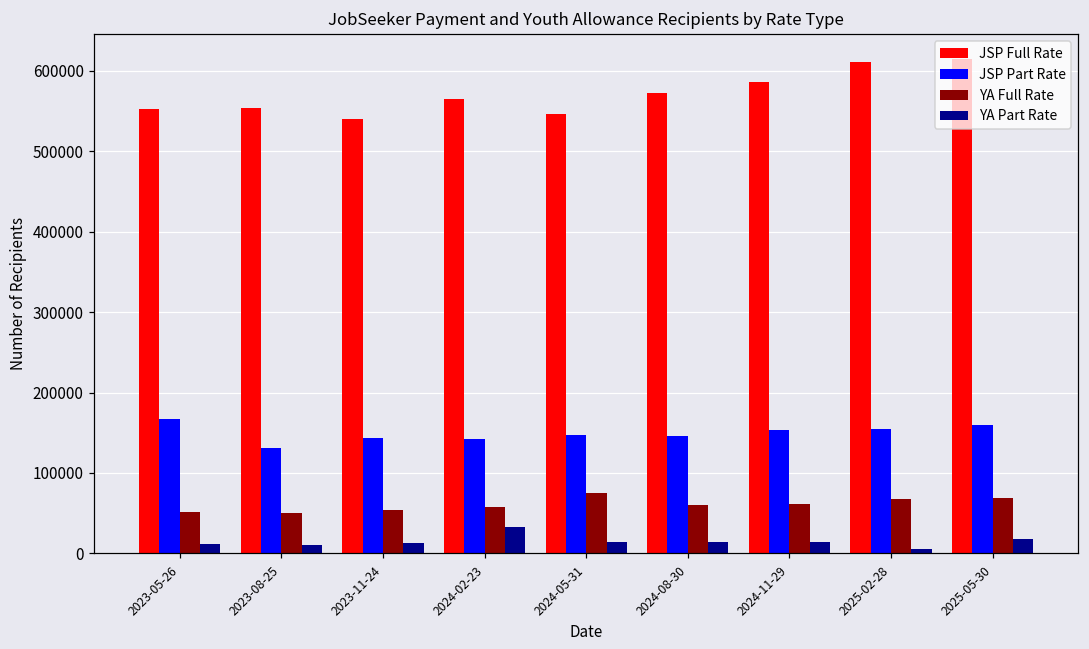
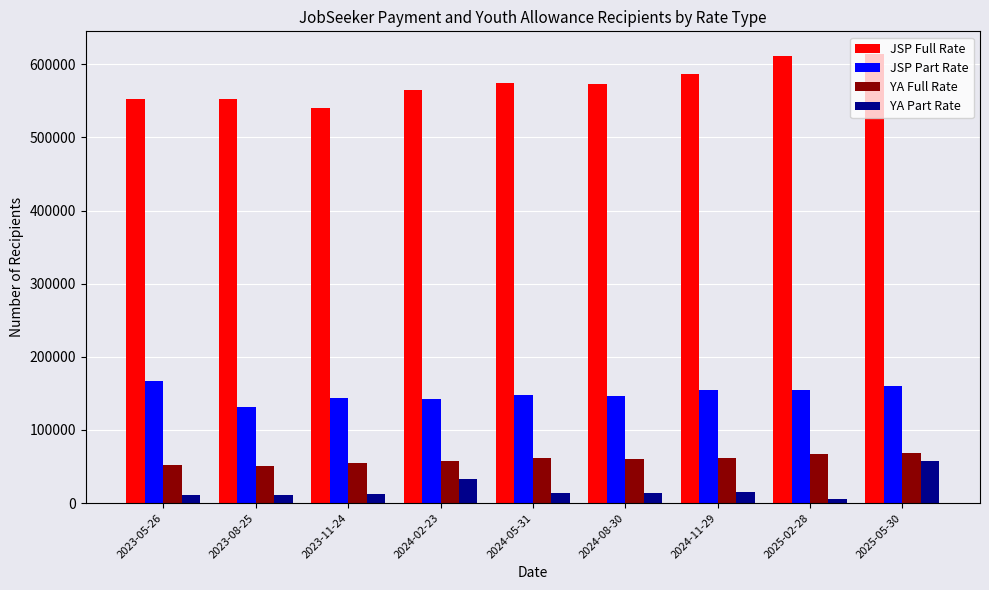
JSP Full Rate, 2024-05-31: 550000 -> 570000
YA Full Rate, 2024-05-31: 70000 -> 60000
YA Part Rate, 2025-05-30: 20000 -> 60000
